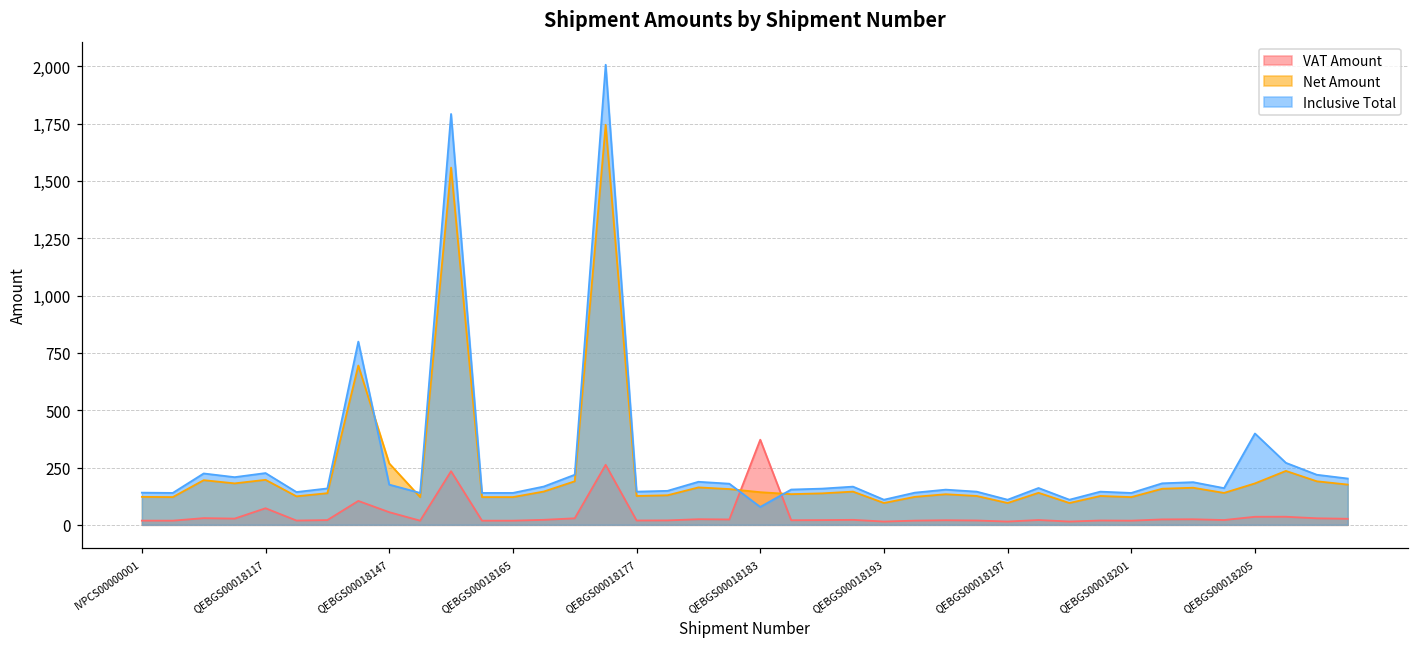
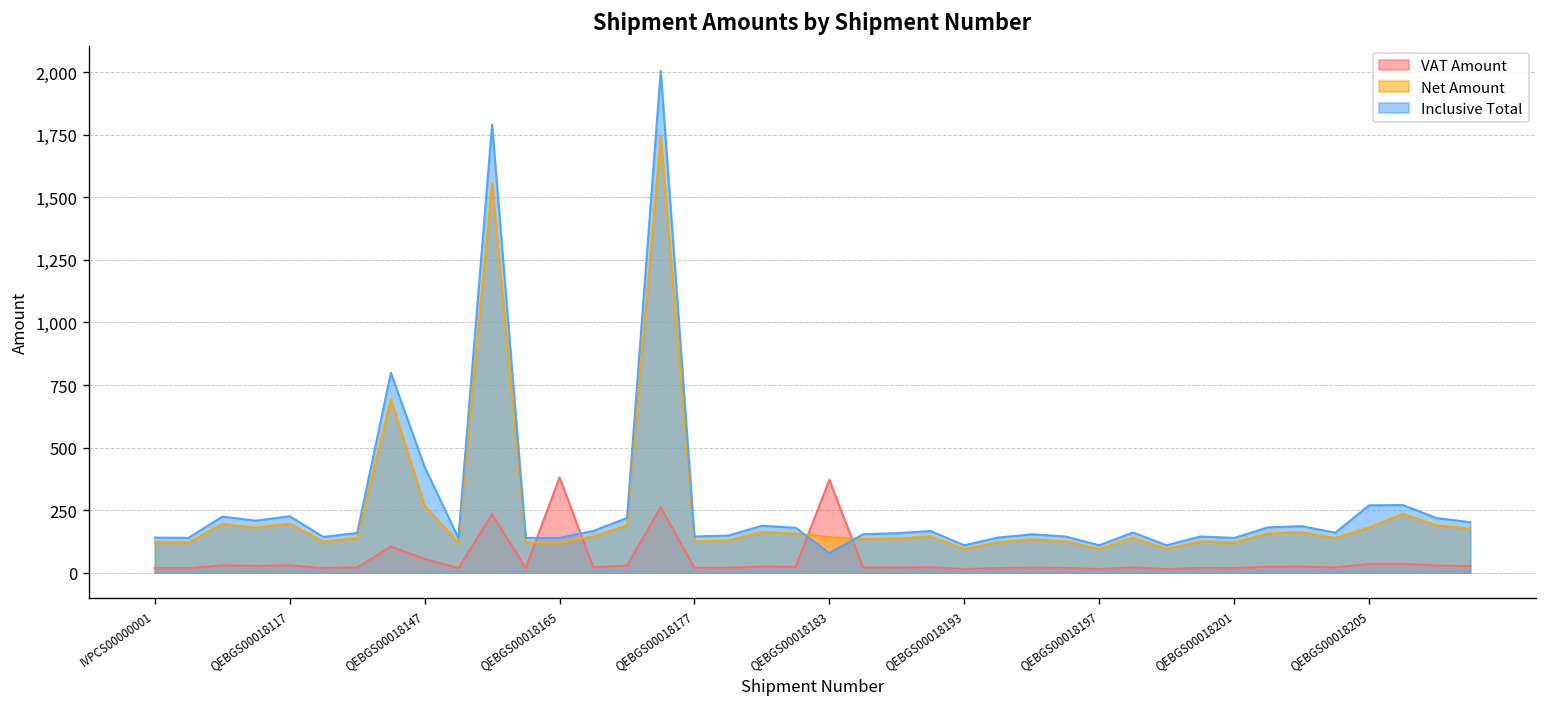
VAT Amount, QEBGS00018117: 70 -> 30
Inclusive Total, QEBGS00018147: 180 -> 420
VAT Amount, QEBGS00018165: 20 -> 380
Inclusive Total, QEBGS00018205: 400 -> 270
